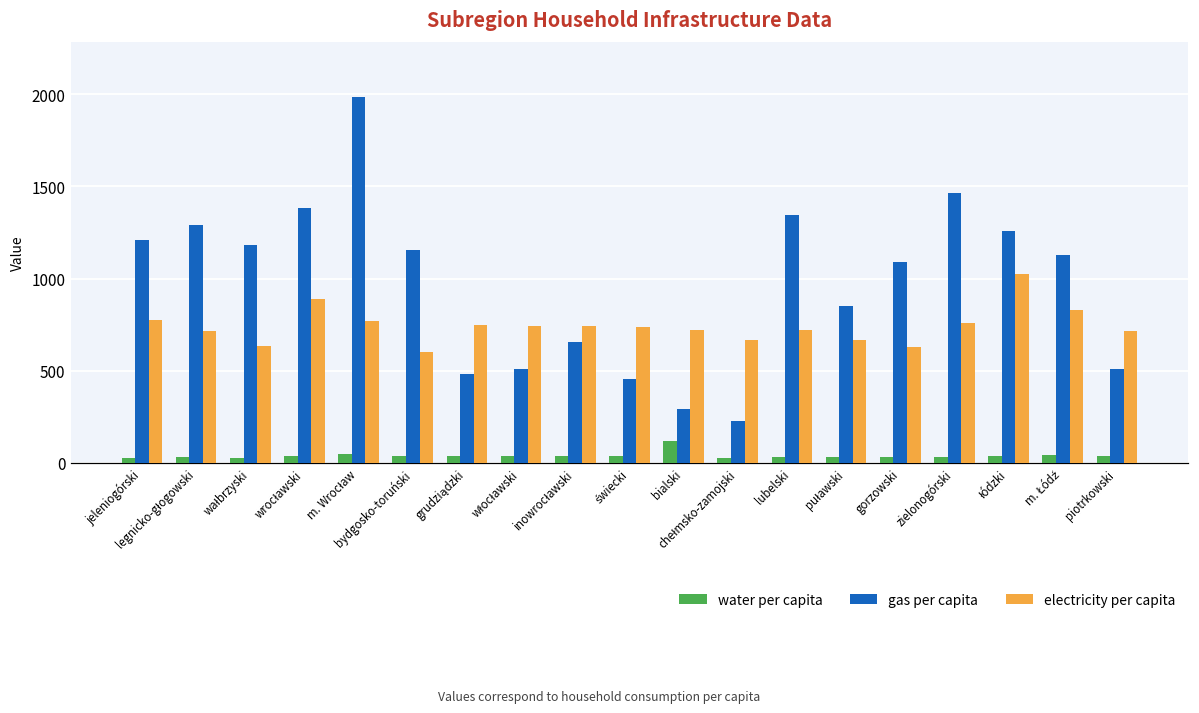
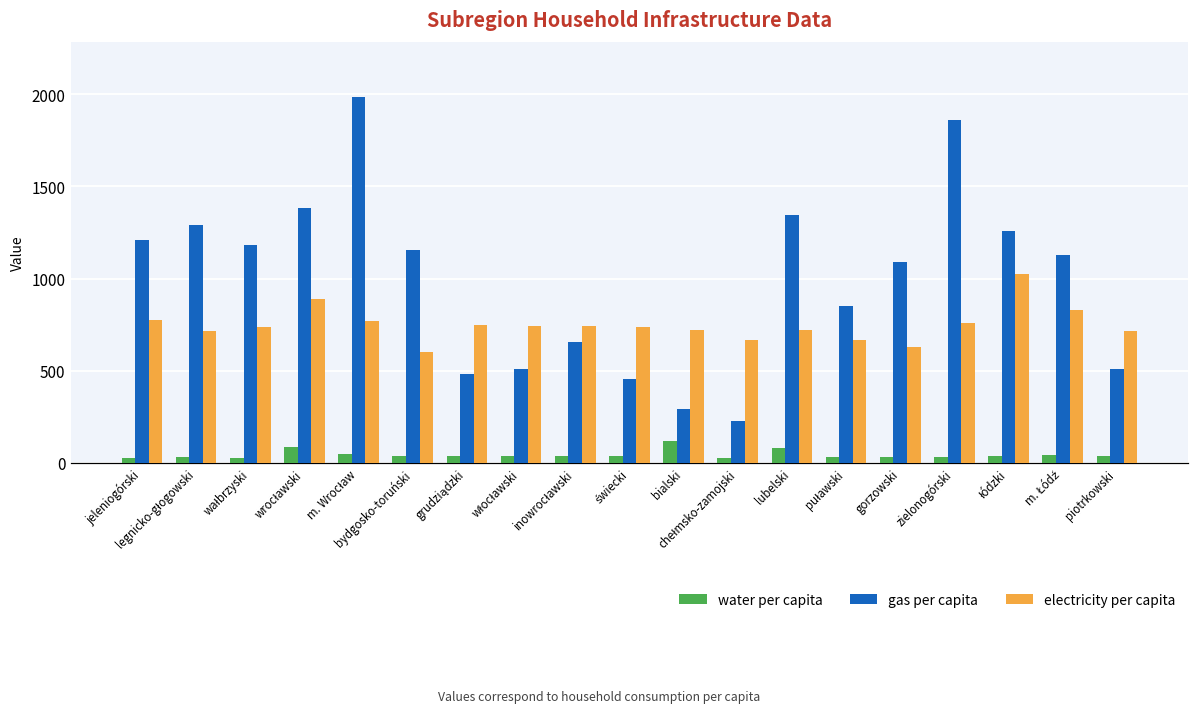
electricity per capita, wałbrzyski: 630 -> 740
water per capita, wrocławski: 40 -> 90
water per capita, lubelski: 30 -> 80
gas per capita, zielonogórski: 1470 -> 1860
